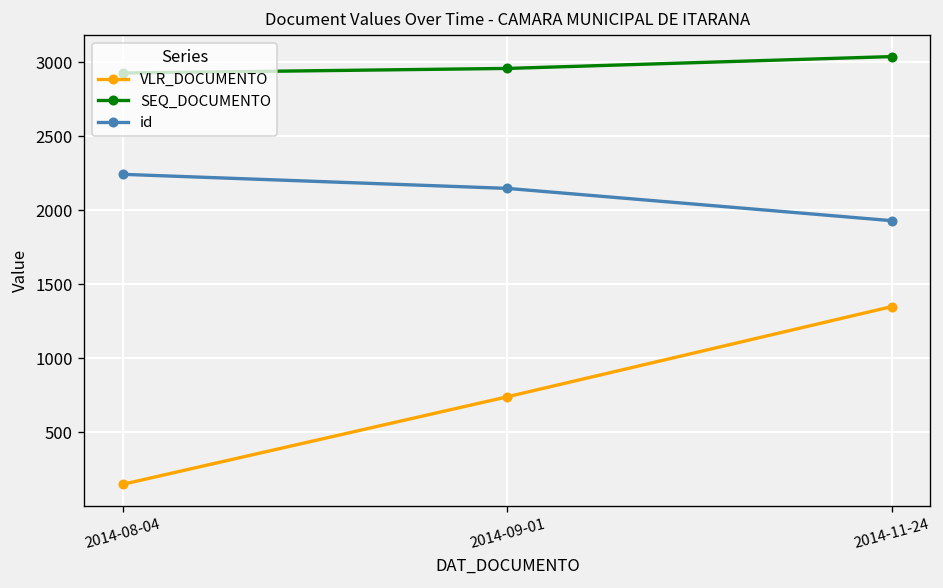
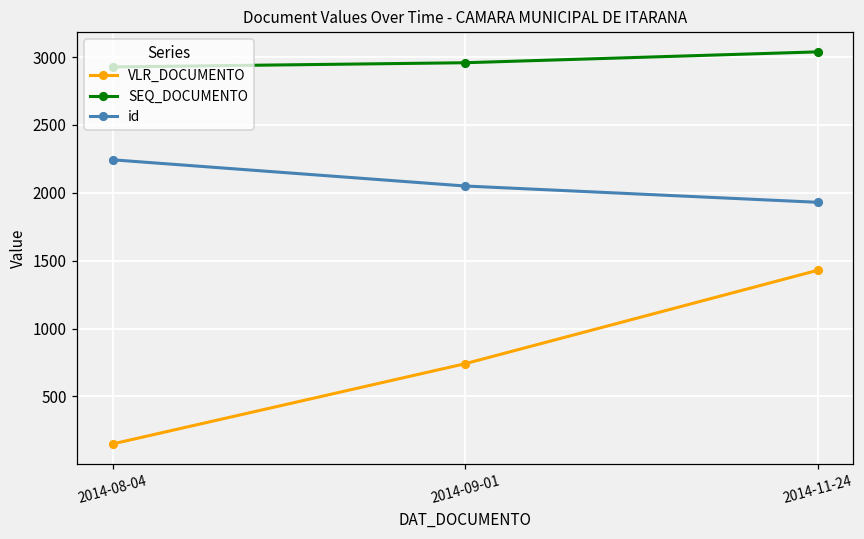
id, 2014-09-01: 2150 -> 2050
VLR_DOCUMENTO, 2014-11-24: 1350 -> 1430
